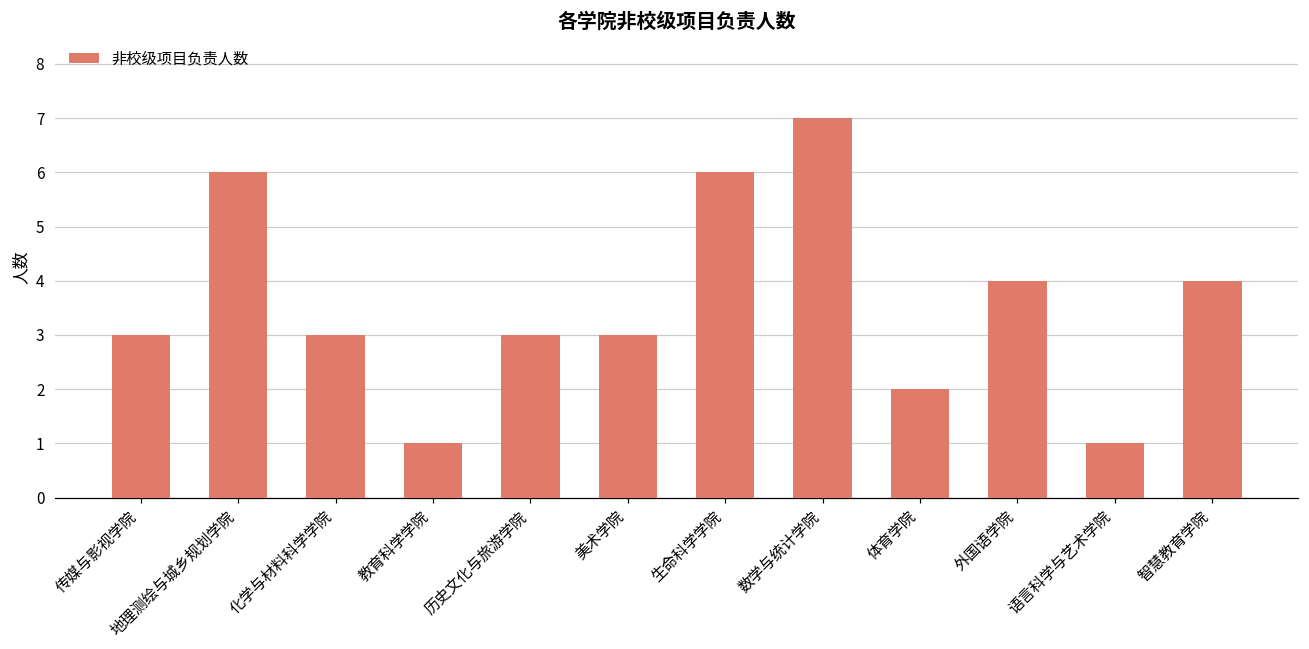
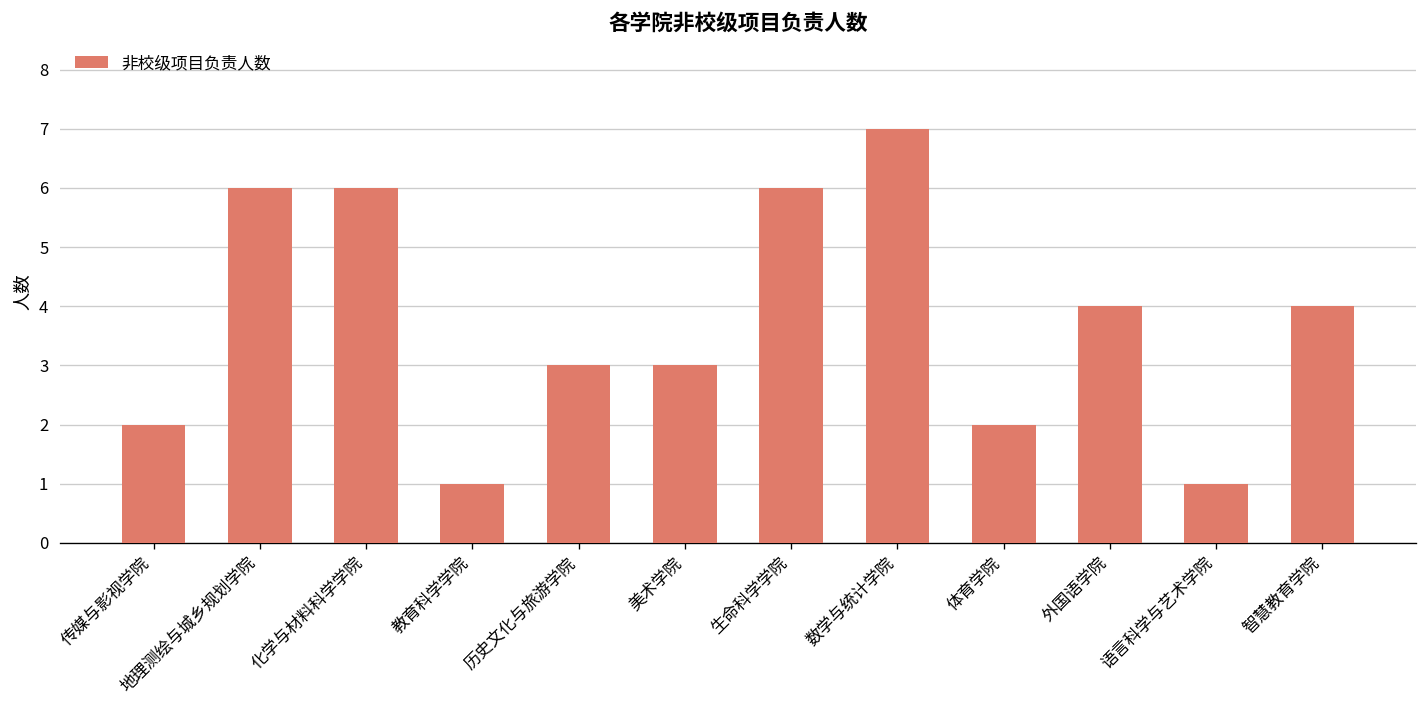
传媒与影视学院: 3 -> 2
化学与材料科学学院: 3 -> 6
